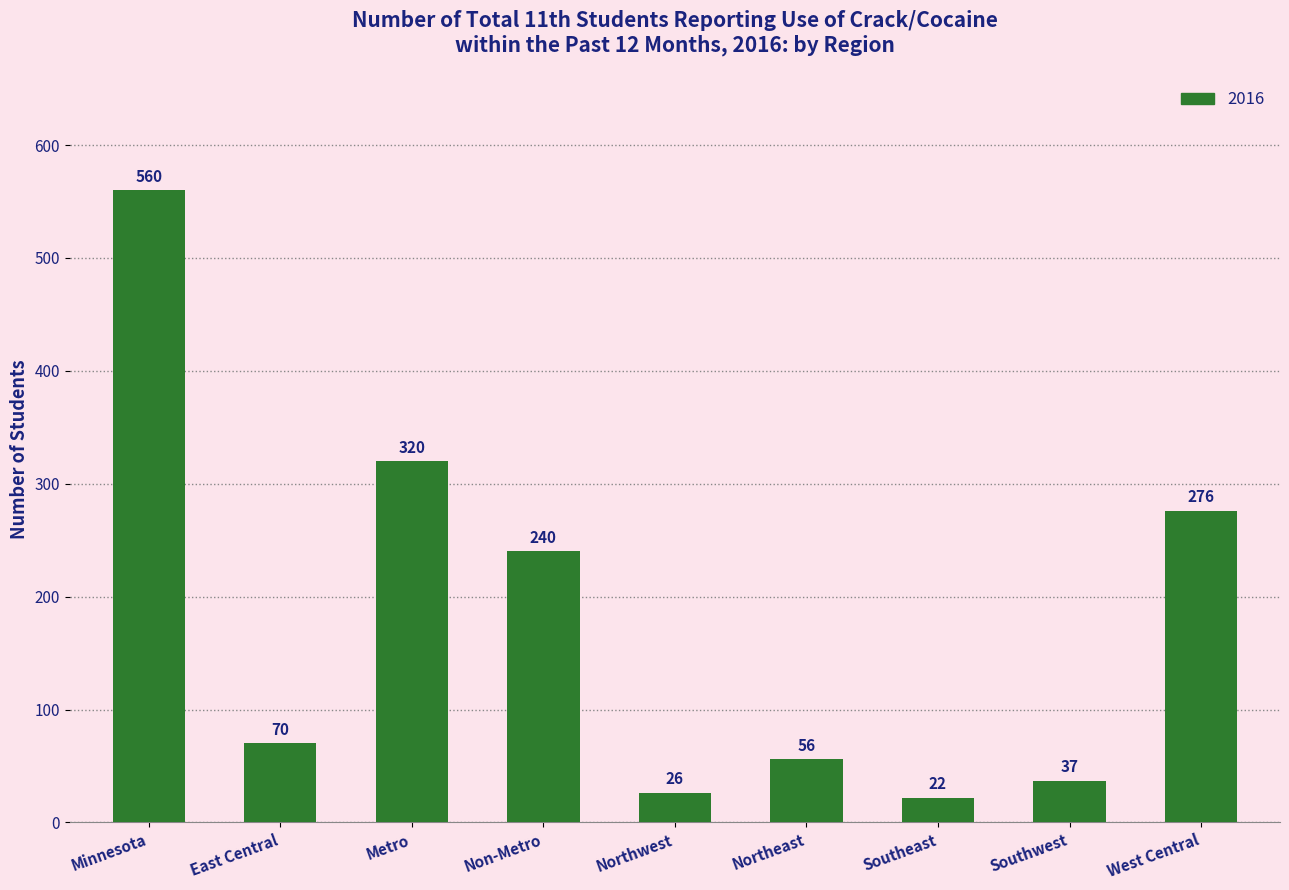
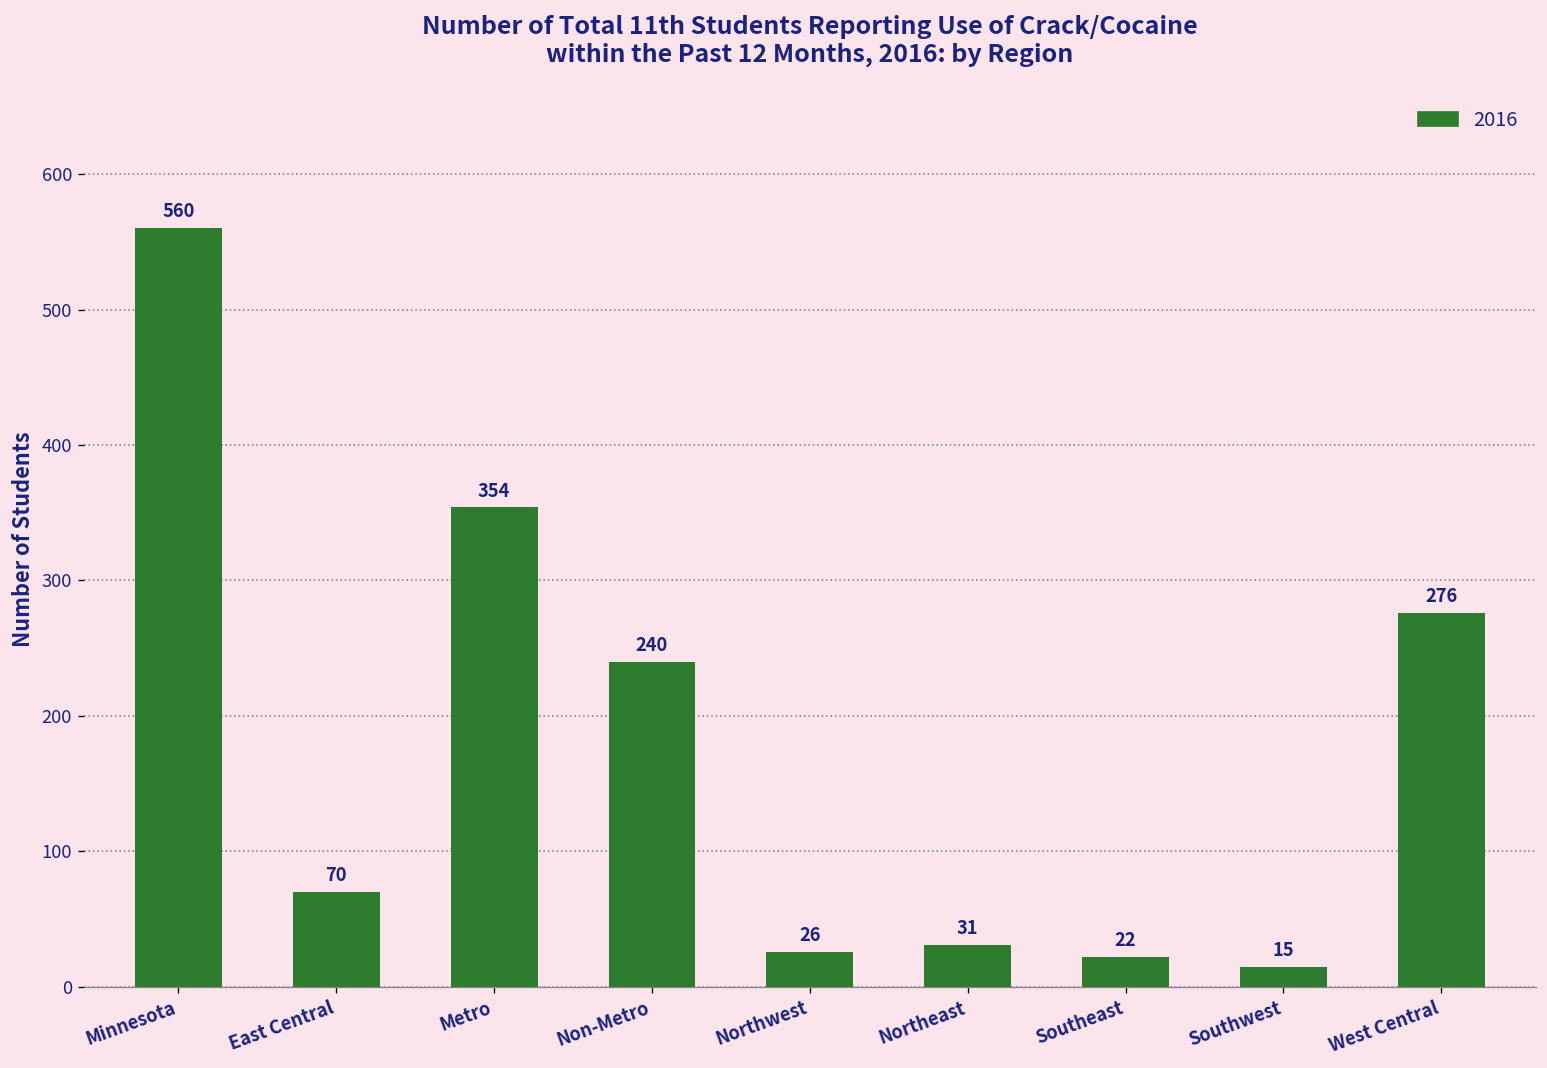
Metro: 320 -> 354
Northeast: 56 -> 31
Southwest: 37 -> 15
